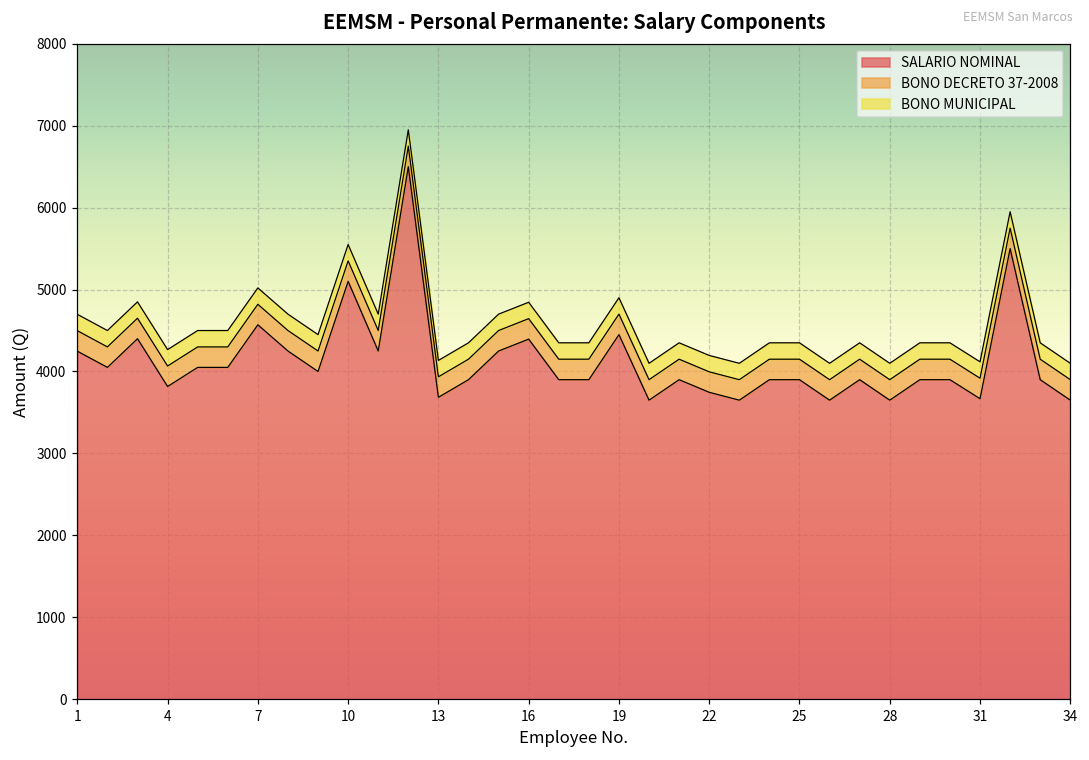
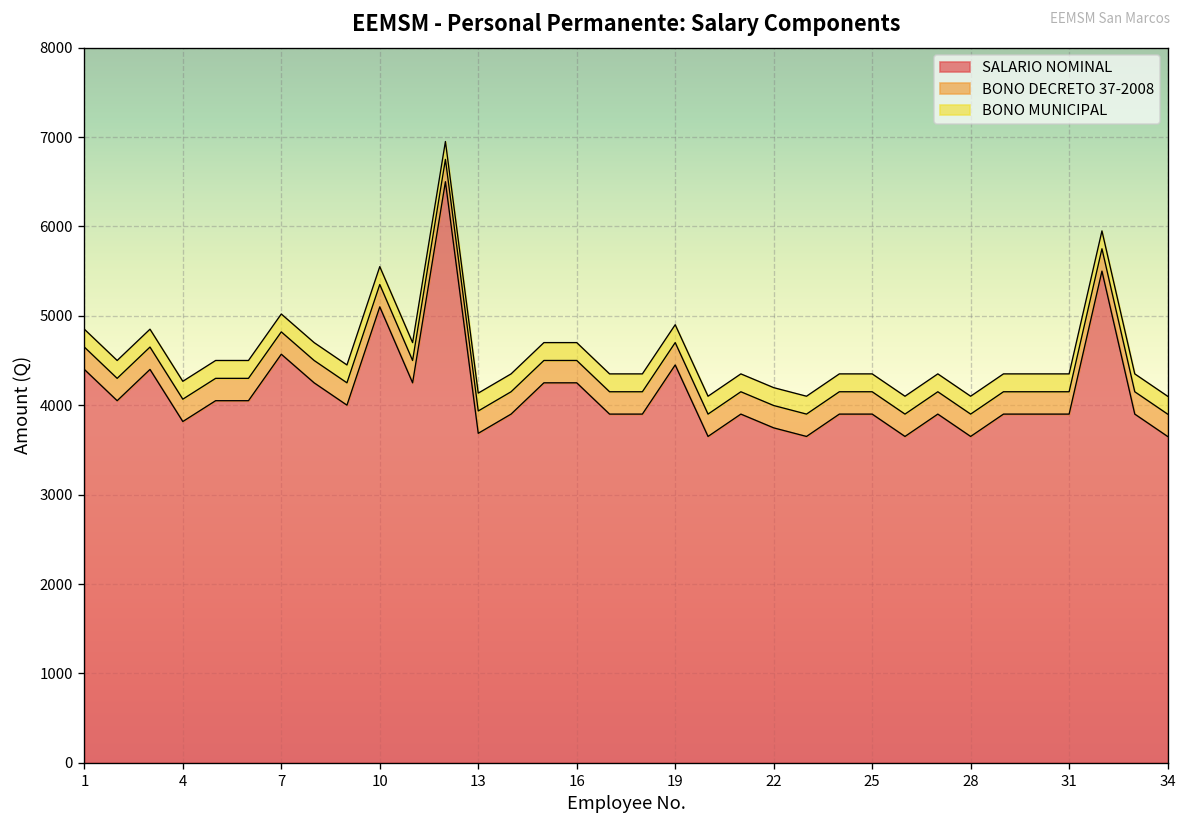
SALARIO NOMINAL, 1: 4200 -> 4400
SALARIO NOMINAL, 16: 4400 -> 4300
SALARIO NOMINAL, 31: 3700 -> 3900
